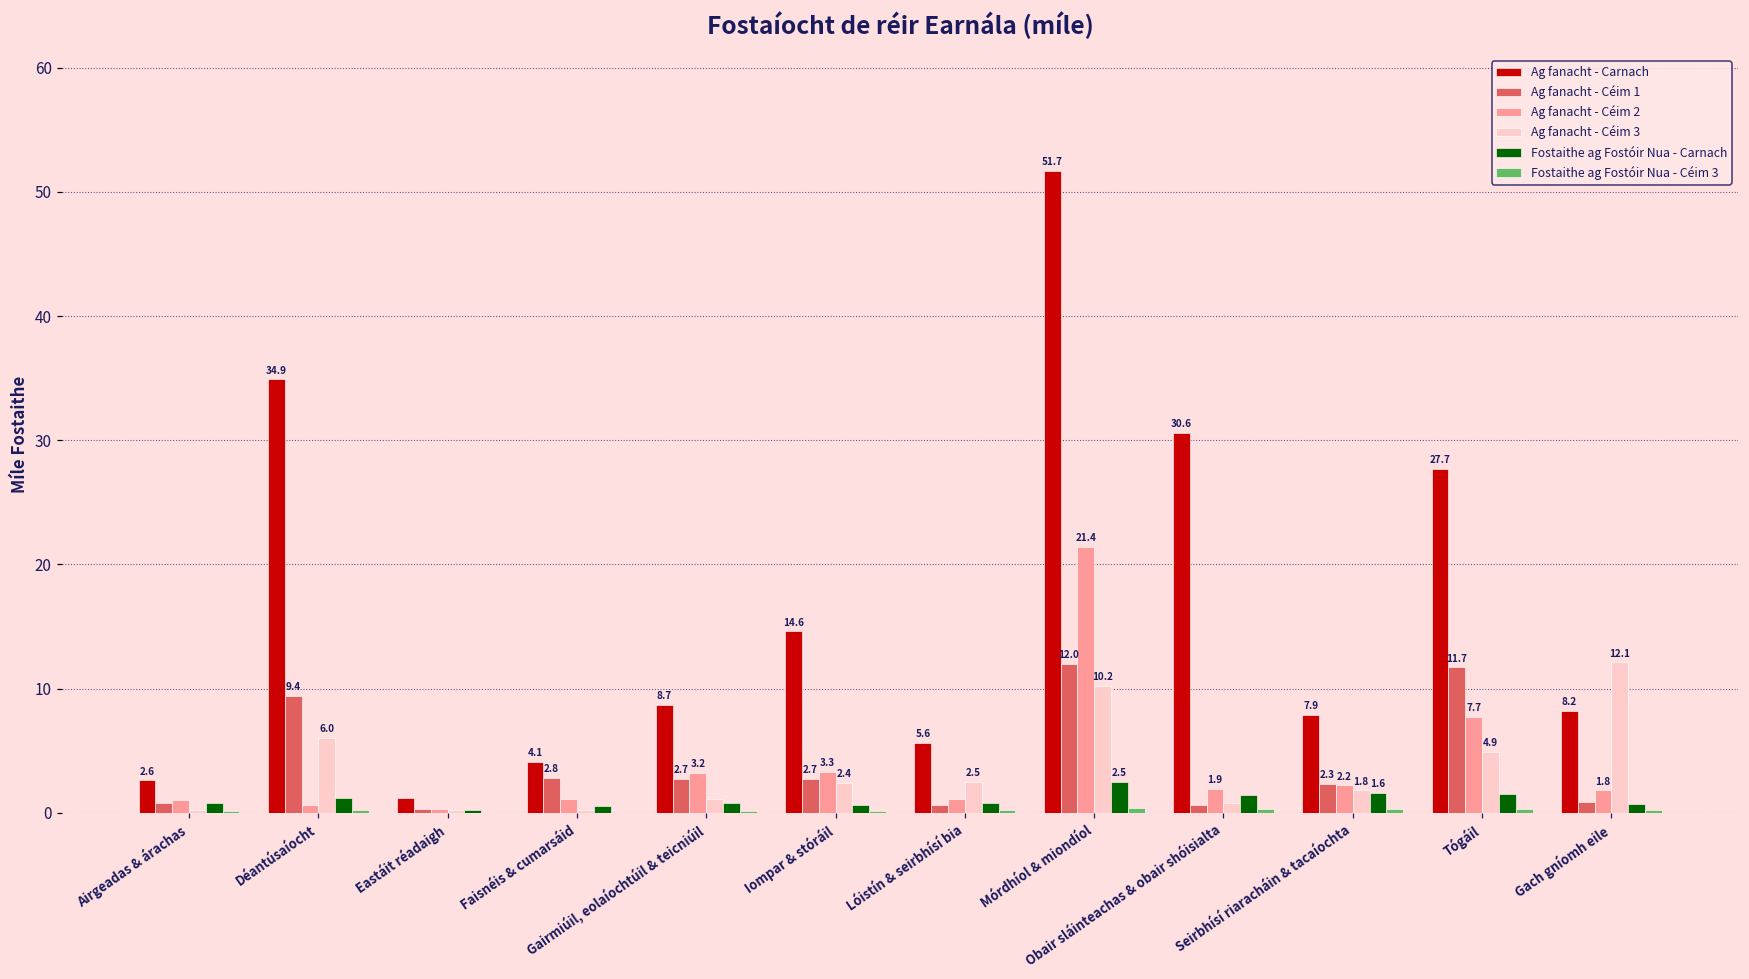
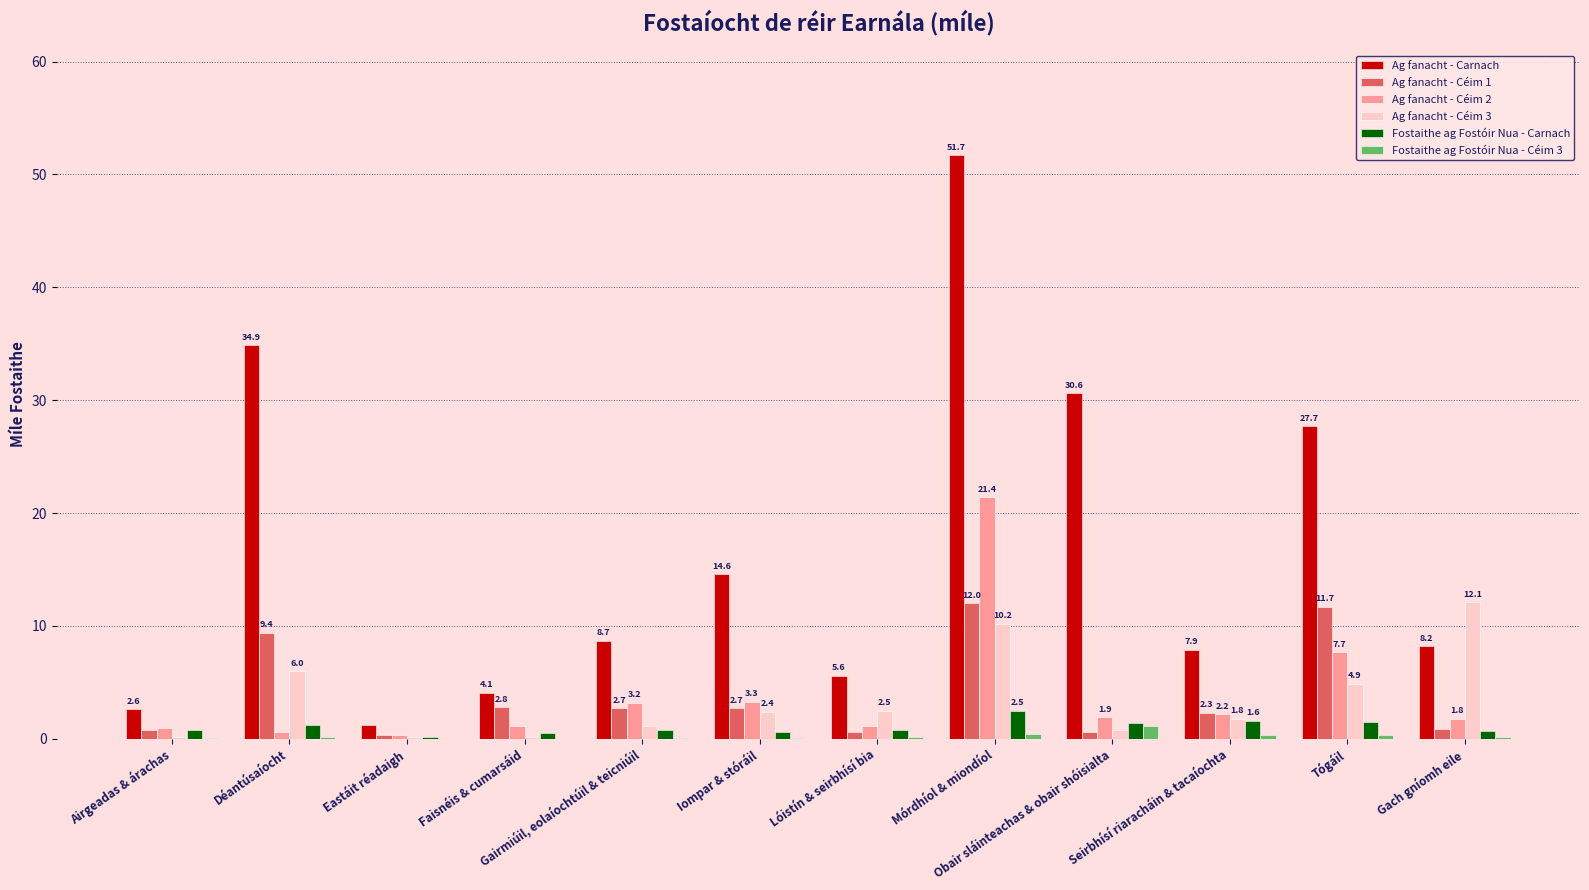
Fostaithe ag Fostóir Nua - Céim 3, Obair sláinteachas & obair shóisialta: 0.3 -> 1.1
